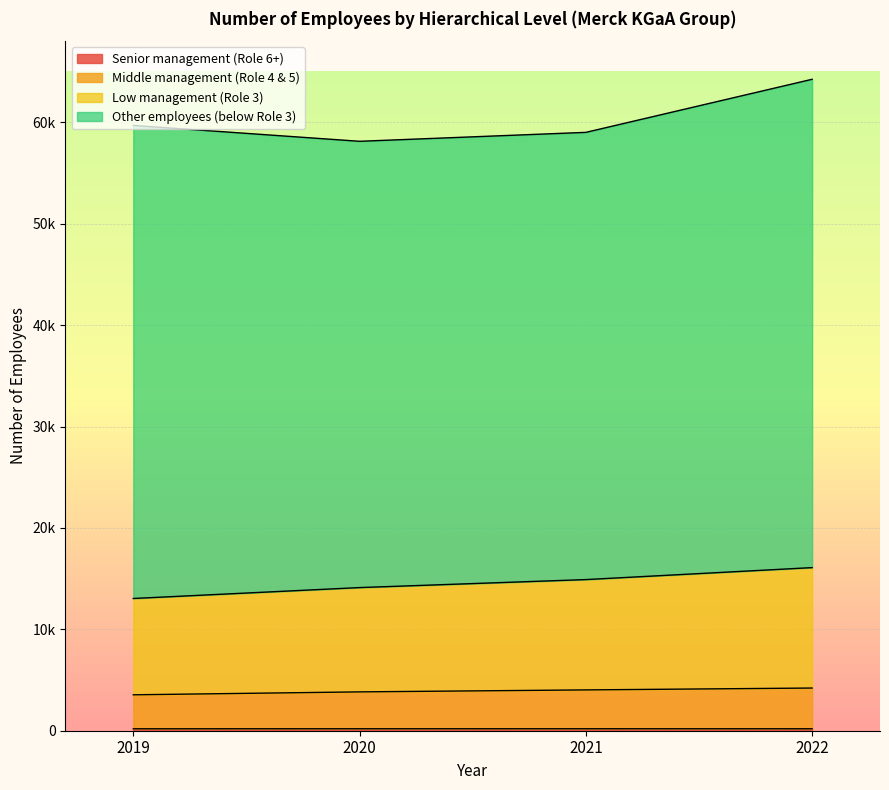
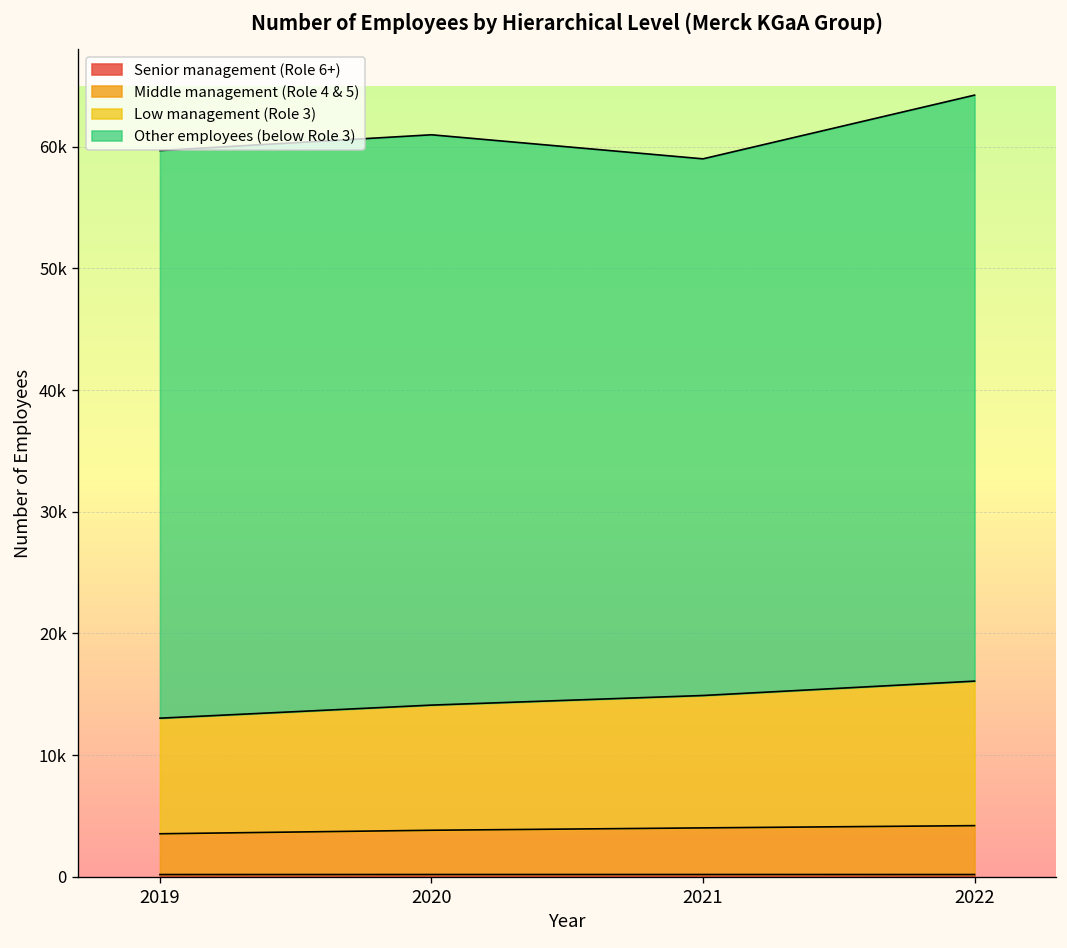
Other employees (below Role 3), 2020: 44000 -> 46900
